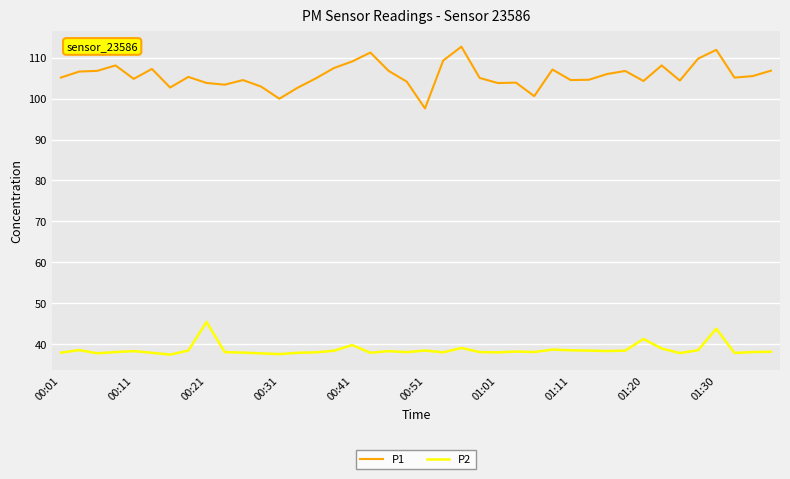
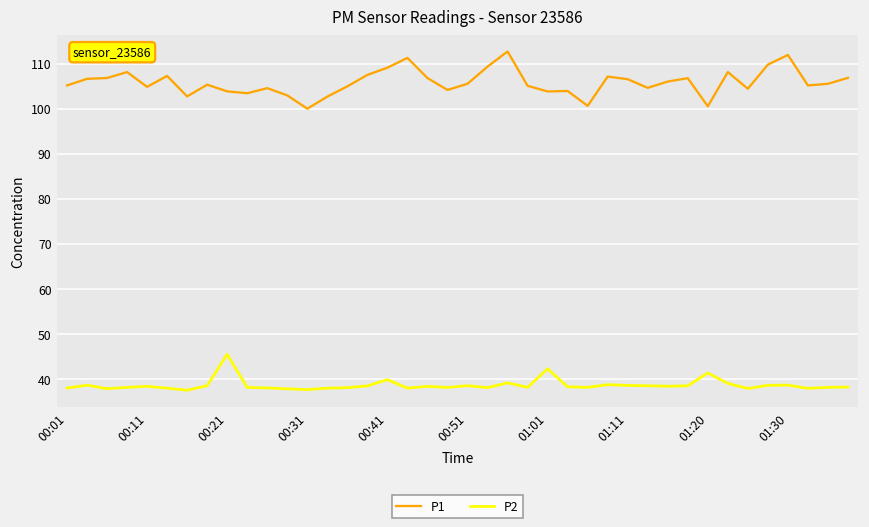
P1, 00:51: 98 -> 106
P2, 01:01: 38 -> 42
P1, 01:11: 105 -> 107
P1, 01:20: 104 -> 101
P2, 01:30: 44 -> 39
